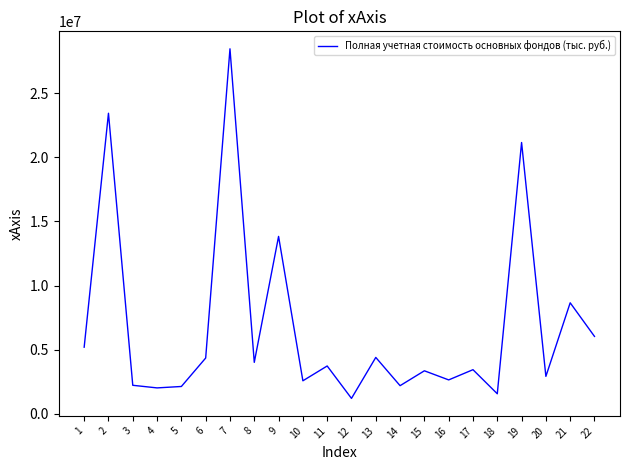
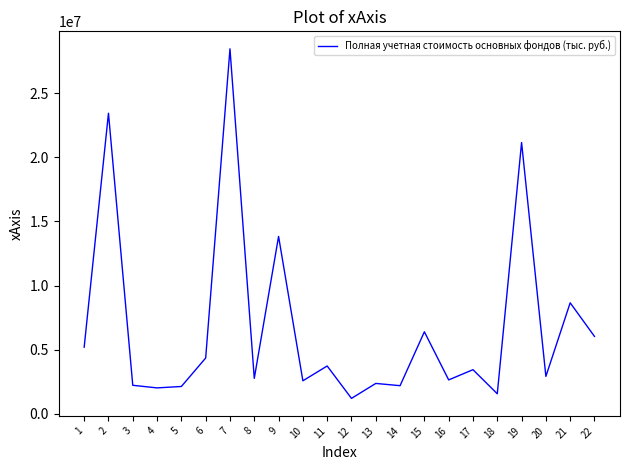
8: 4000000 -> 2800000
13: 4400000 -> 2400000
15: 3400000 -> 6400000
